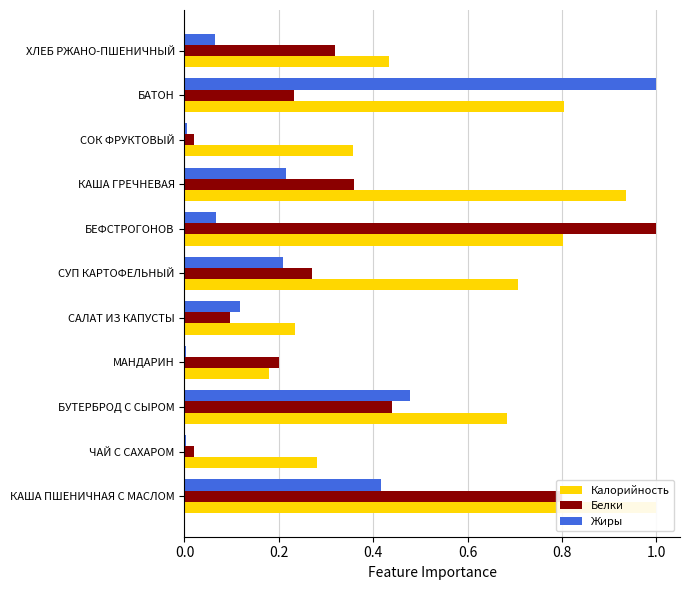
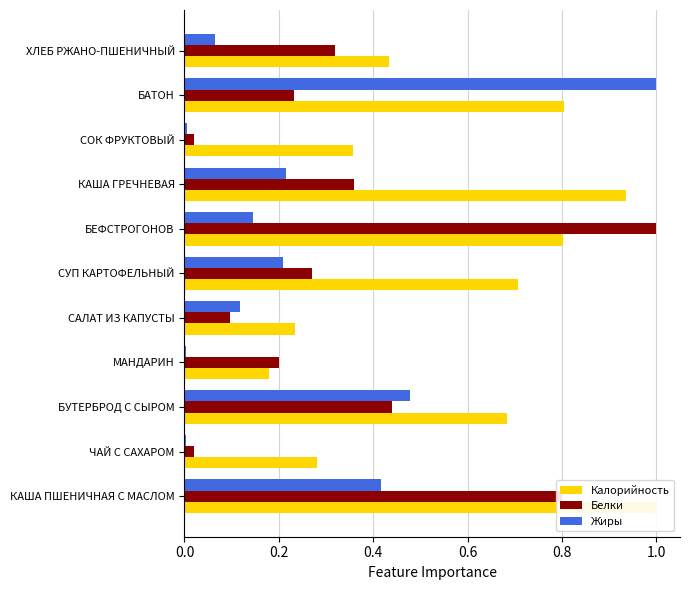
Жиры, БЕФСТРОГОНОВ: 0.07 -> 0.15
